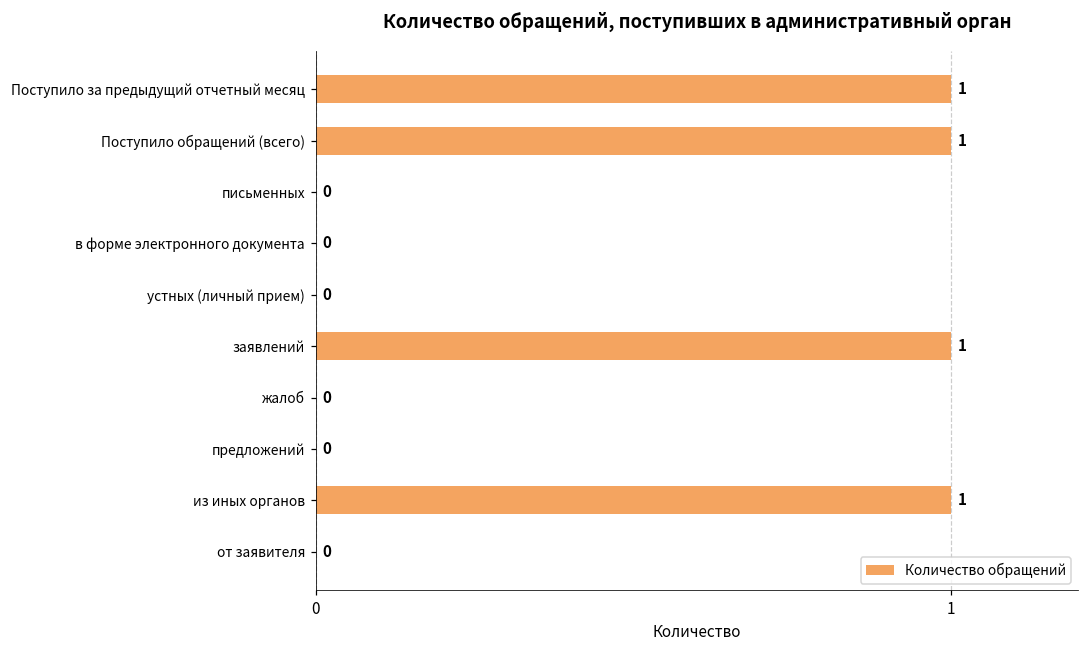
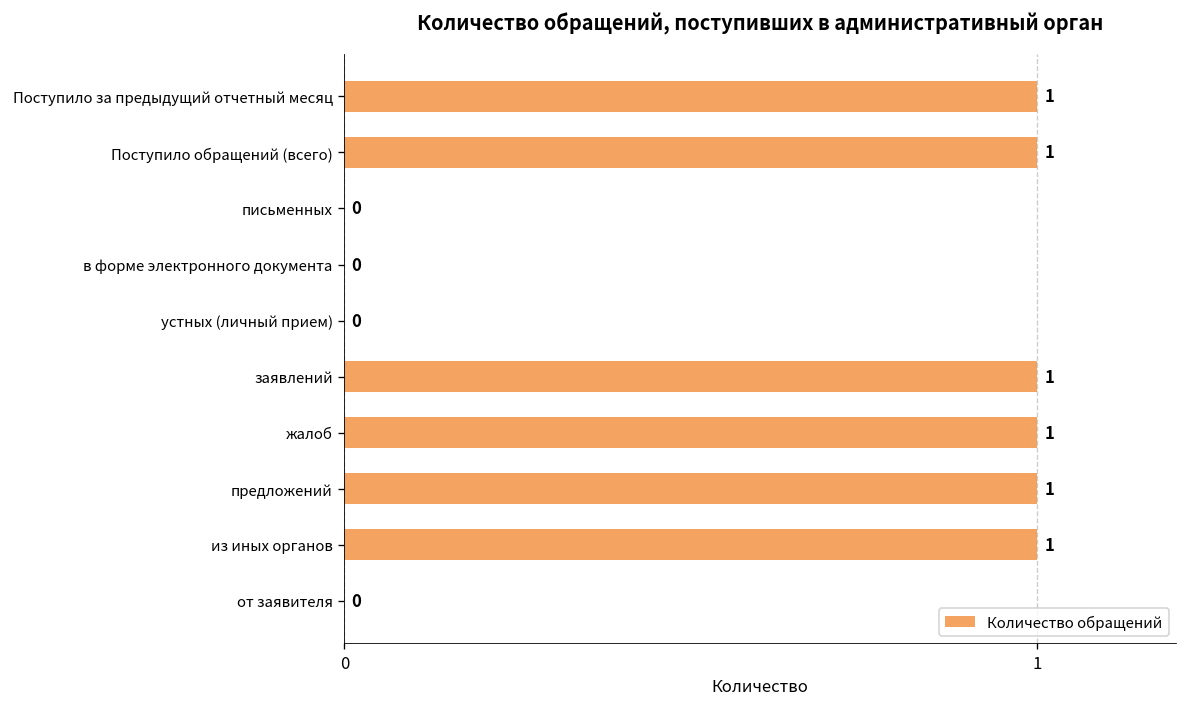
жалоб: 0 -> 1
предложений: 0 -> 1
